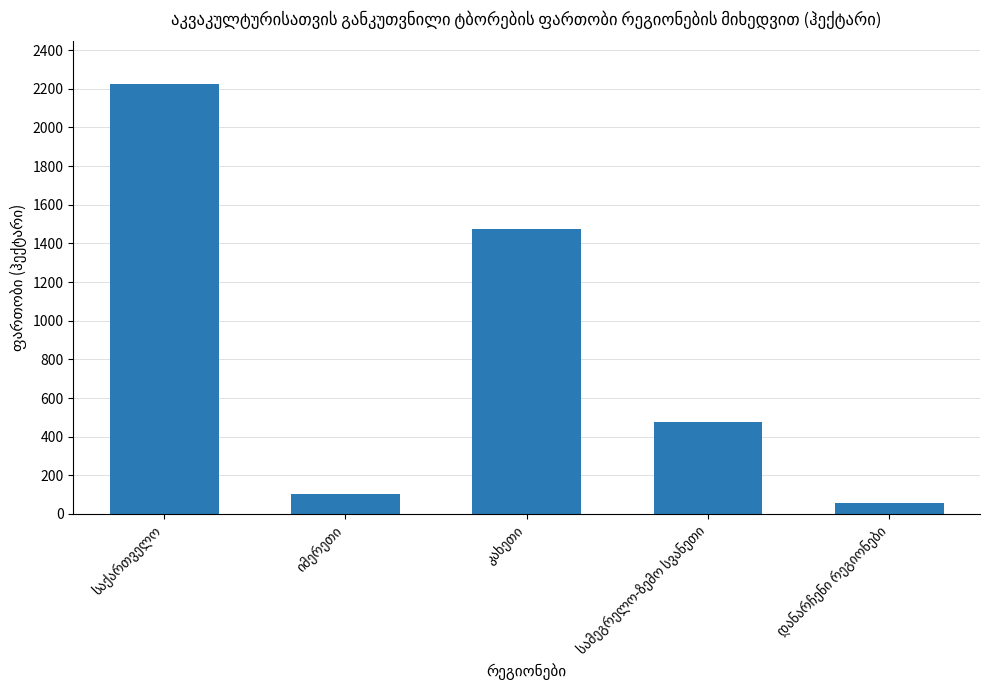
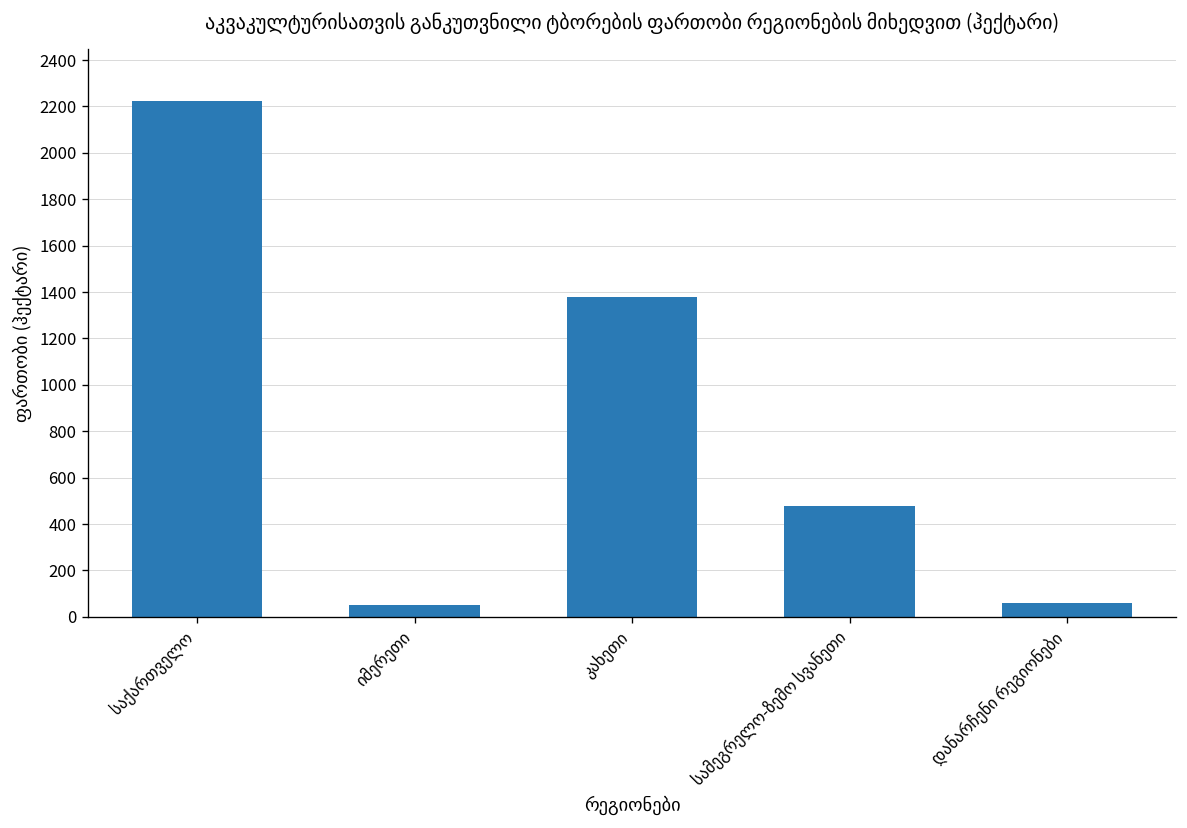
იმერეთი: 100 -> 50
კახეთი: 1470 -> 1380
